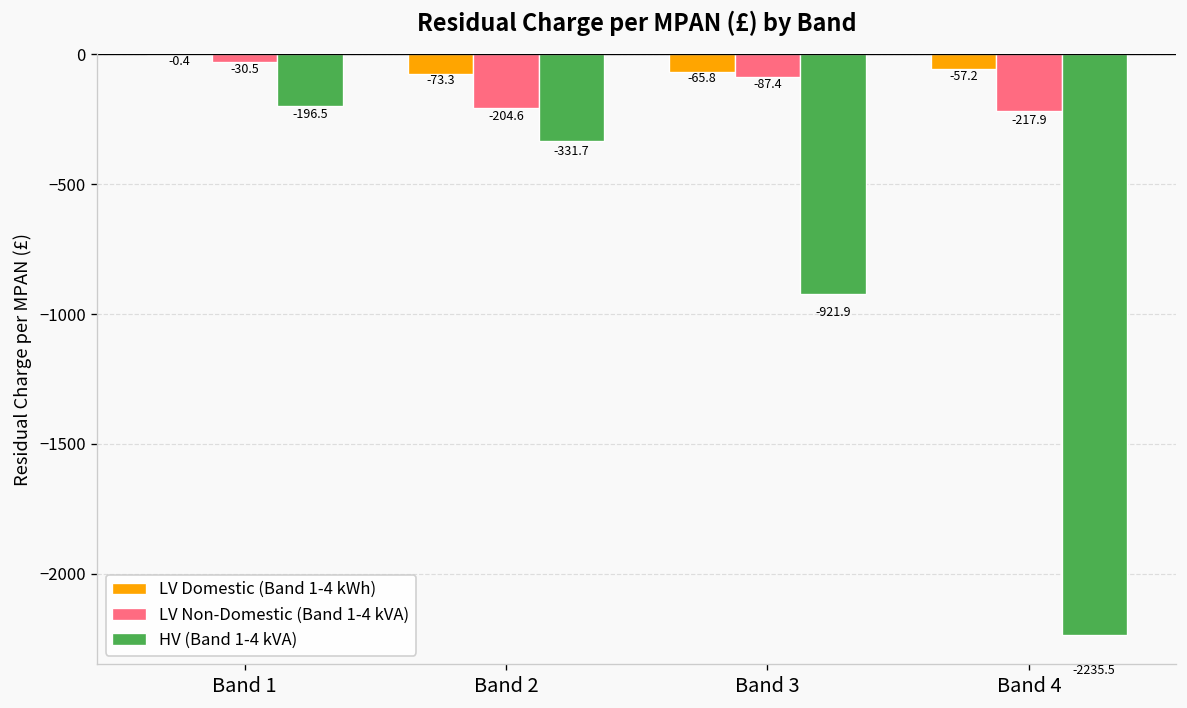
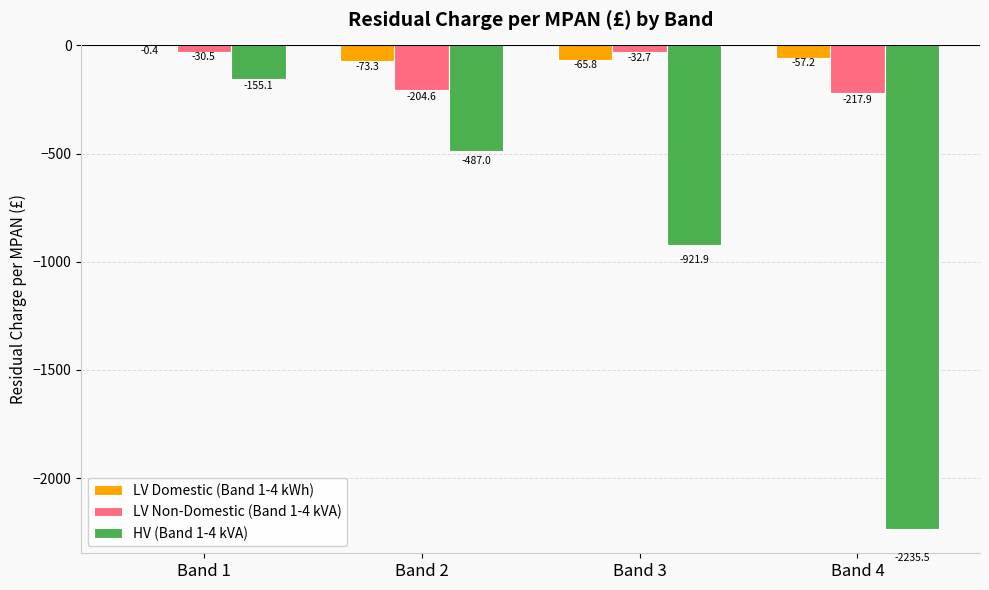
HV (Band 1-4 kVA), Band 1: -196.5 -> -155.1
HV (Band 1-4 kVA), Band 2: -331.7 -> -487.0
LV Non-Domestic (Band 1-4 kVA), Band 3: -87.4 -> -32.7
